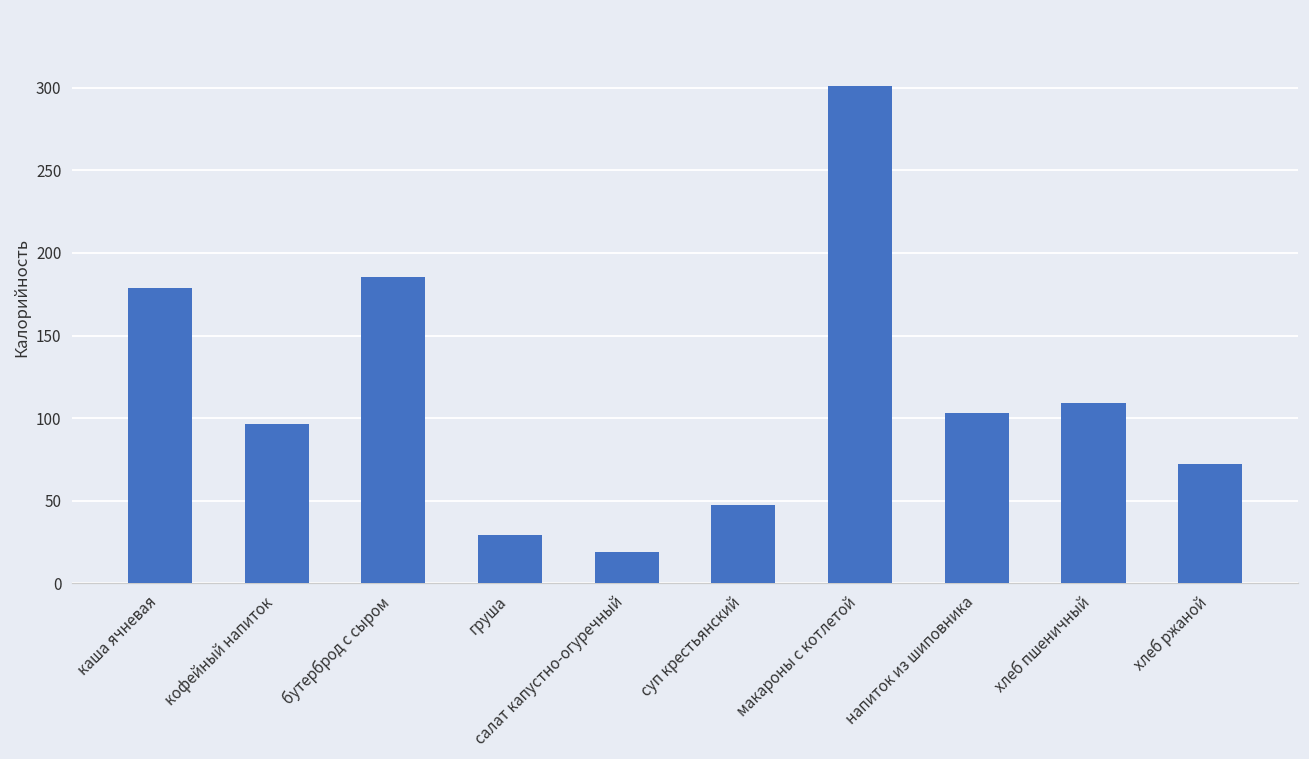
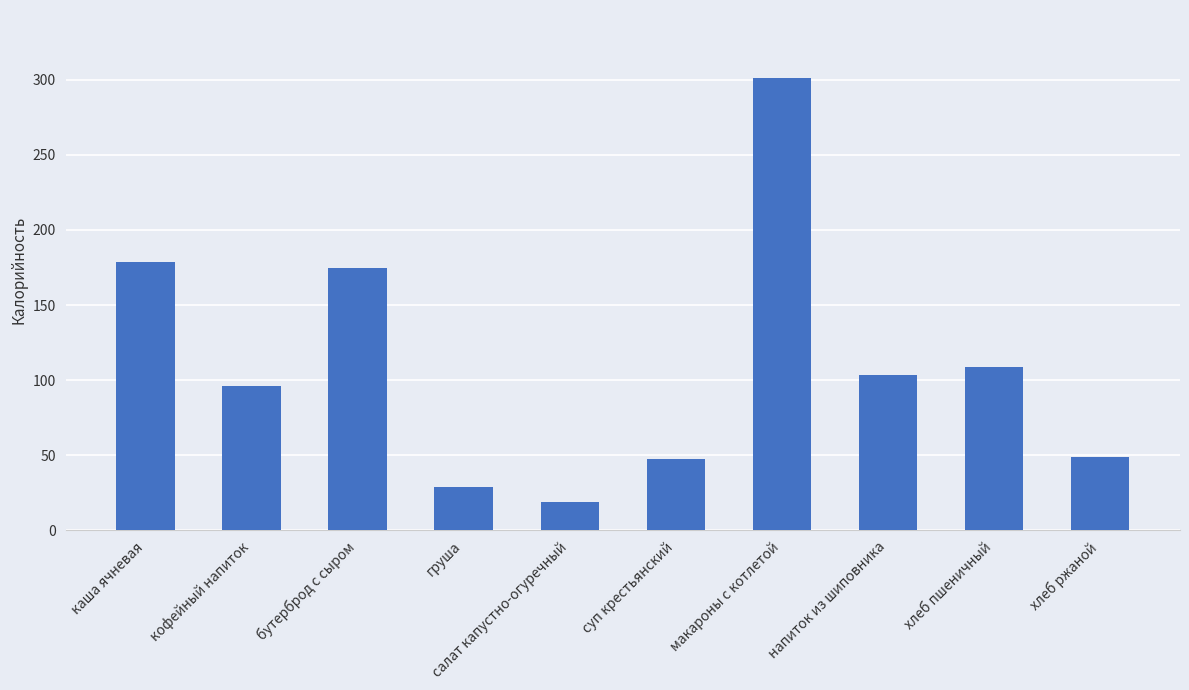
бутерброд с сыром: 185 -> 175
хлеб ржаной: 72 -> 49
